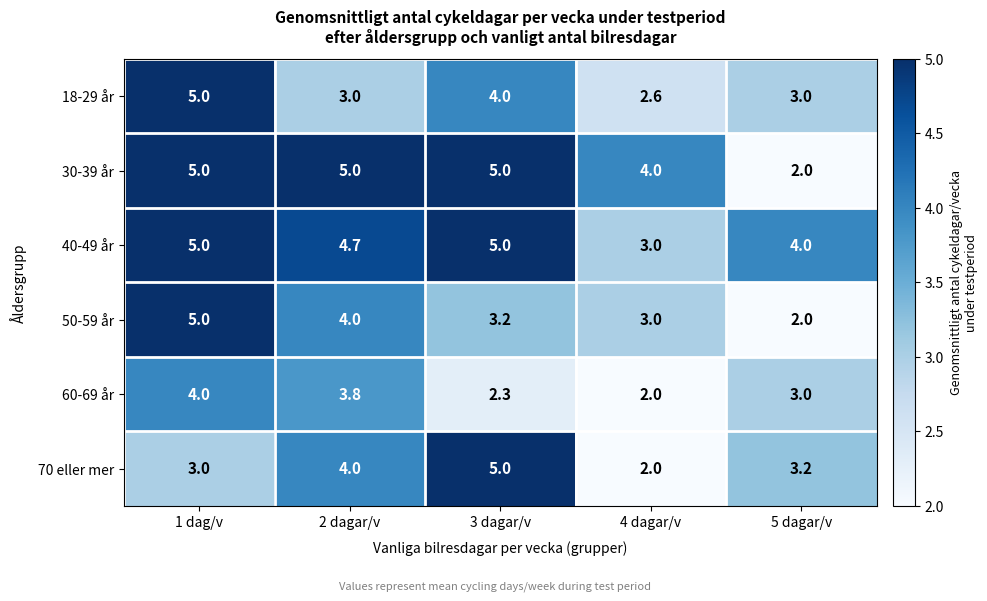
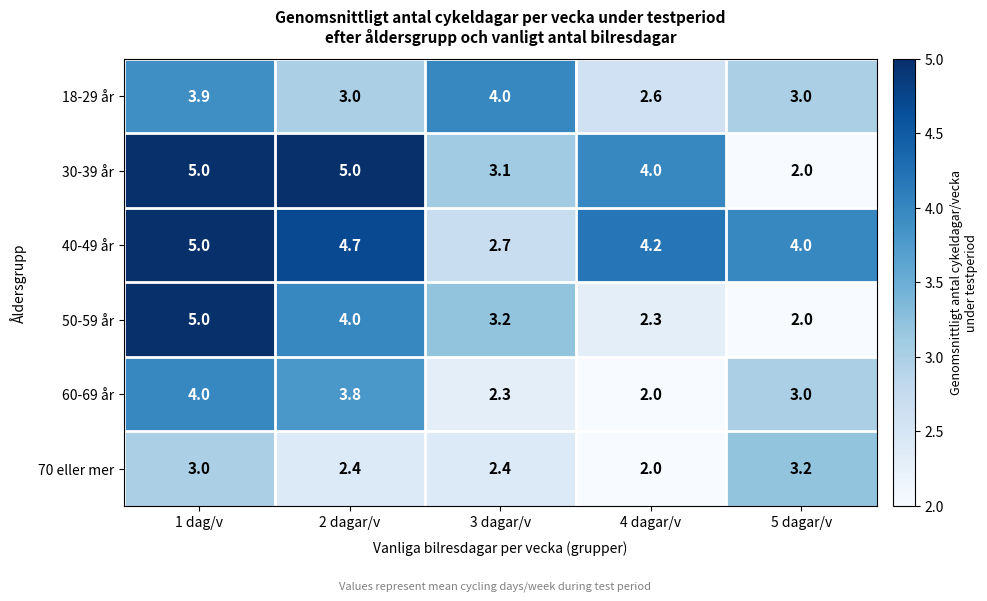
18-29 år, 1 dag/v: 5.0 -> 3.9
30-39 år, 3 dagar/v: 5.0 -> 3.1
40-49 år, 3 dagar/v: 5.0 -> 2.7
40-49 år, 4 dagar/v: 3.0 -> 4.2
50-59 år, 4 dagar/v: 3.0 -> 2.3
70 eller mer, 2 dagar/v: 4.0 -> 2.4
70 eller mer, 3 dagar/v: 5.0 -> 2.4
